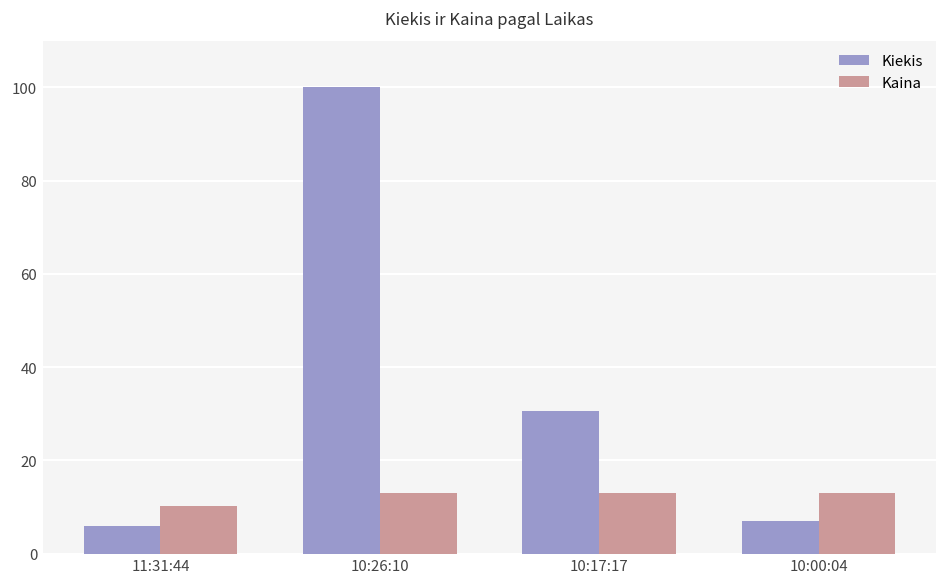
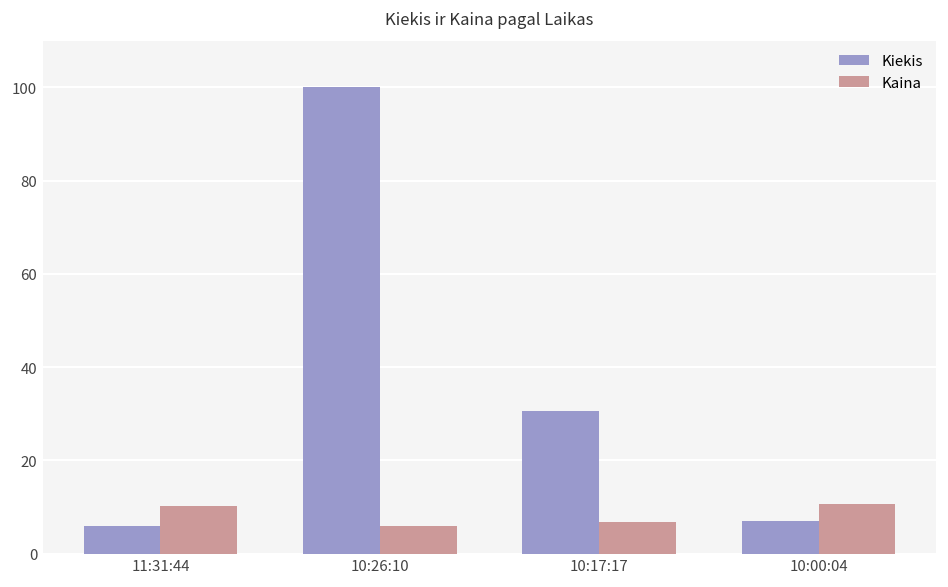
Kaina, 10:26:10: 13 -> 6
Kaina, 10:17:17: 13 -> 7
Kaina, 10:00:04: 13 -> 11
